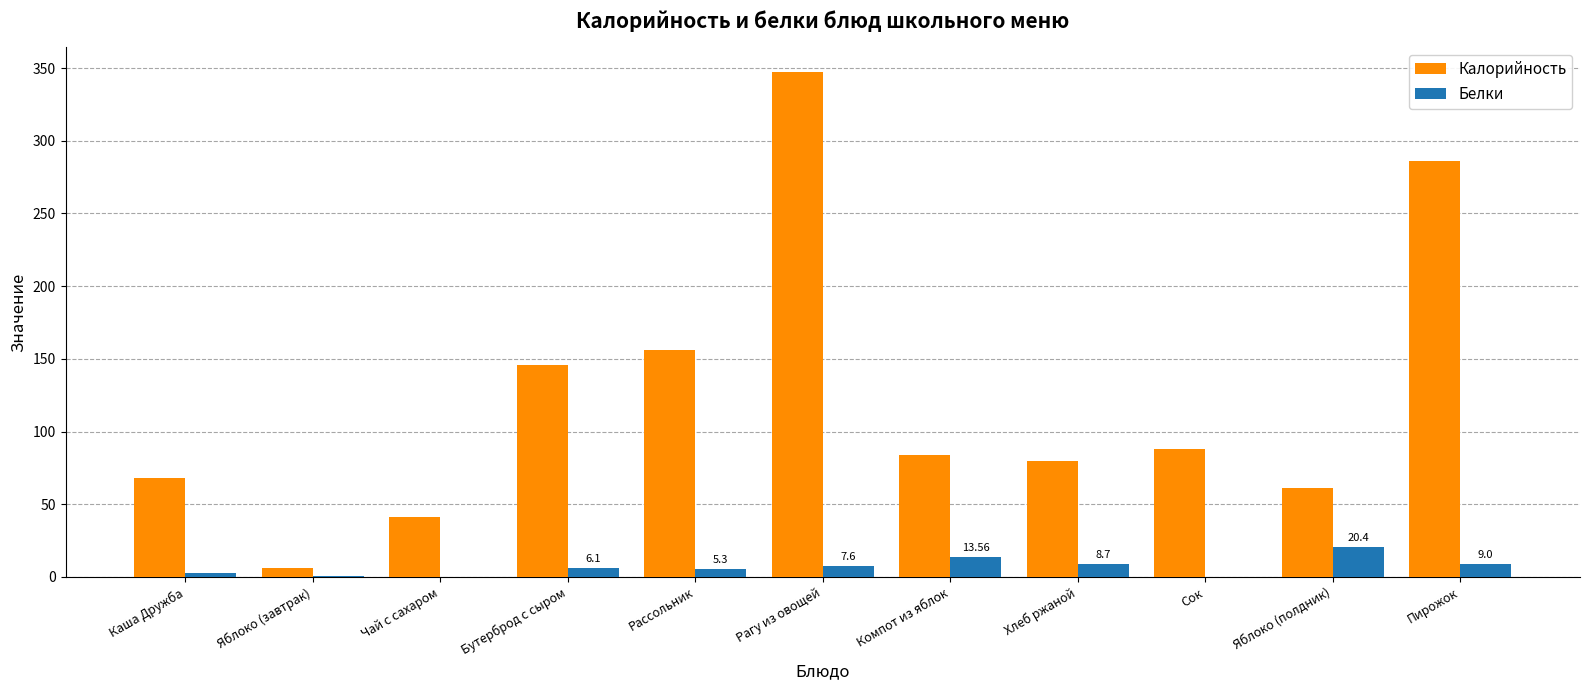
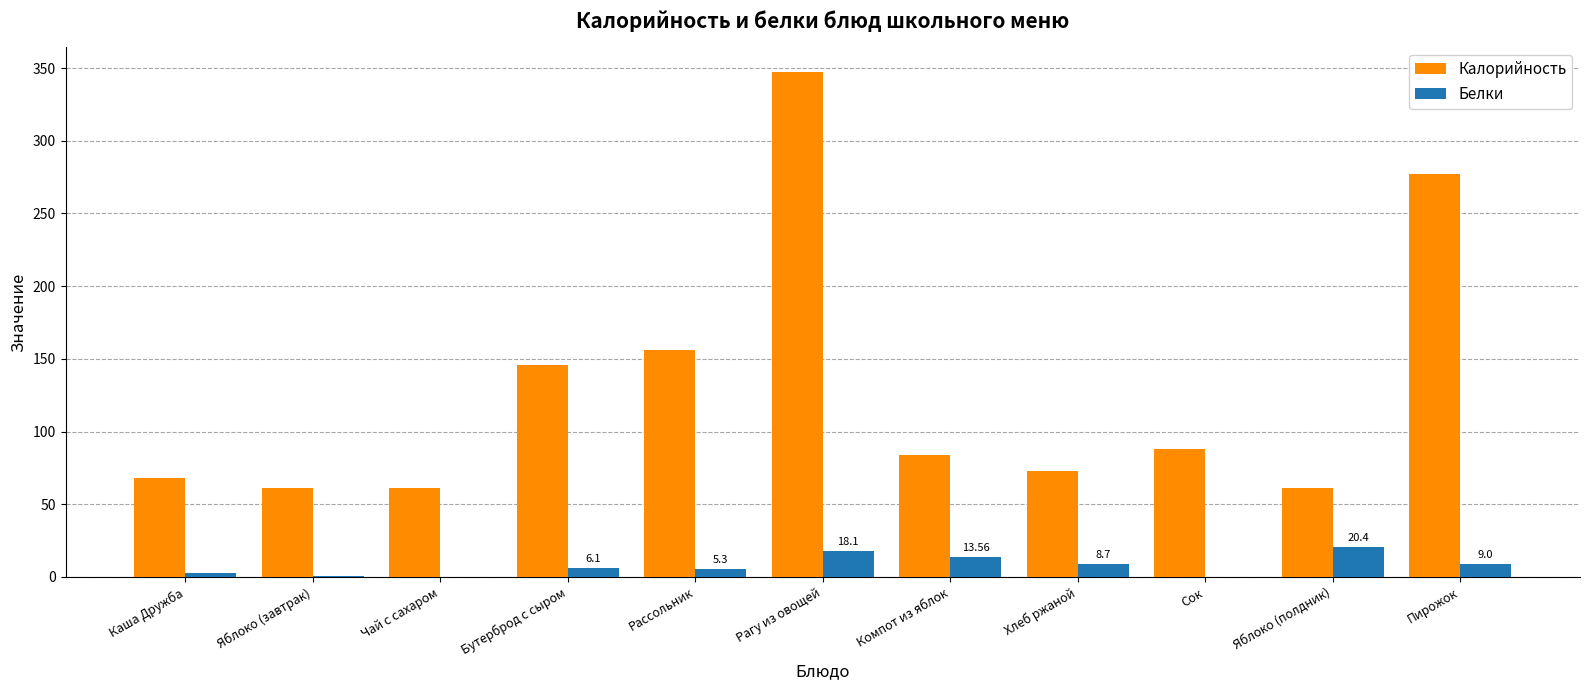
Калорийность, Яблоко (завтрак): 6 -> 61
Калорийность, Чай с сахаром: 41 -> 61
Белки, Рагу из овощей: 7.6 -> 18.1
Калорийность, Хлеб ржаной: 80 -> 73
Калорийность, Пирожок: 286 -> 277
